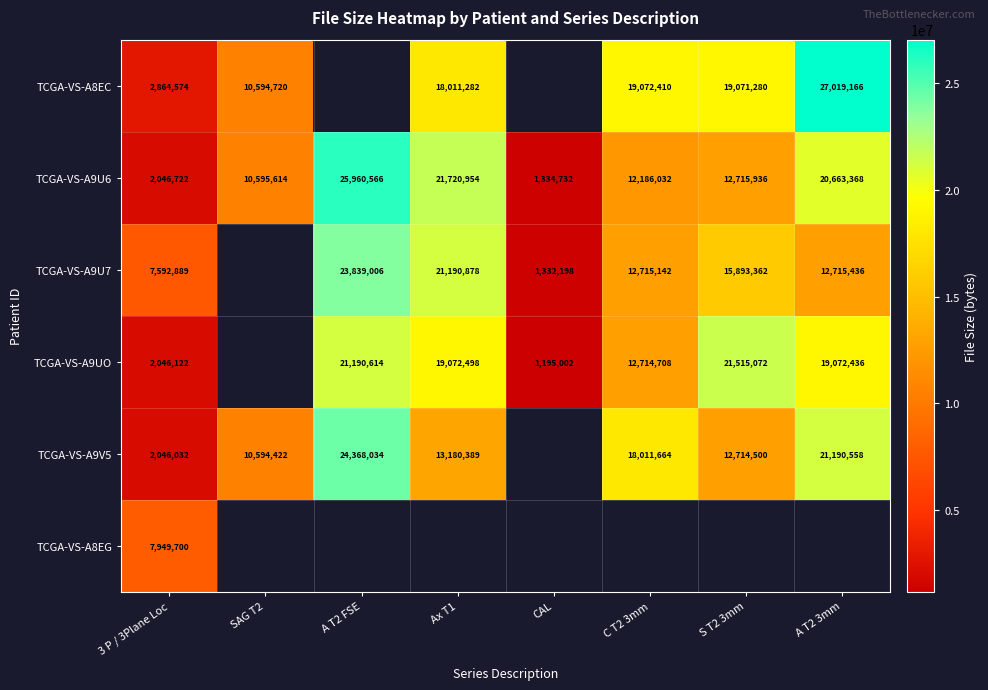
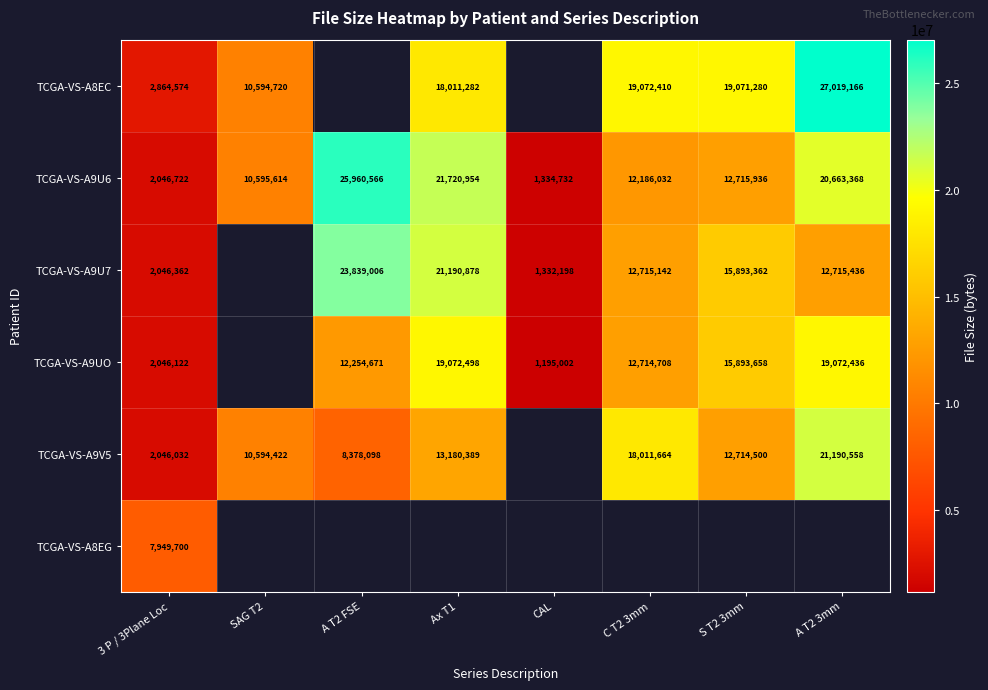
TCGA-VS-A9U7, 3 P / 3Plane Loc: 7,592,889 -> 2,046,362
TCGA-VS-A9UO, A T2 FSE: 21,190,614 -> 12,254,671
TCGA-VS-A9UO, S T2 3mm: 21,515,072 -> 15,893,658
TCGA-VS-A9V5, A T2 FSE: 24,368,034 -> 8,378,098
